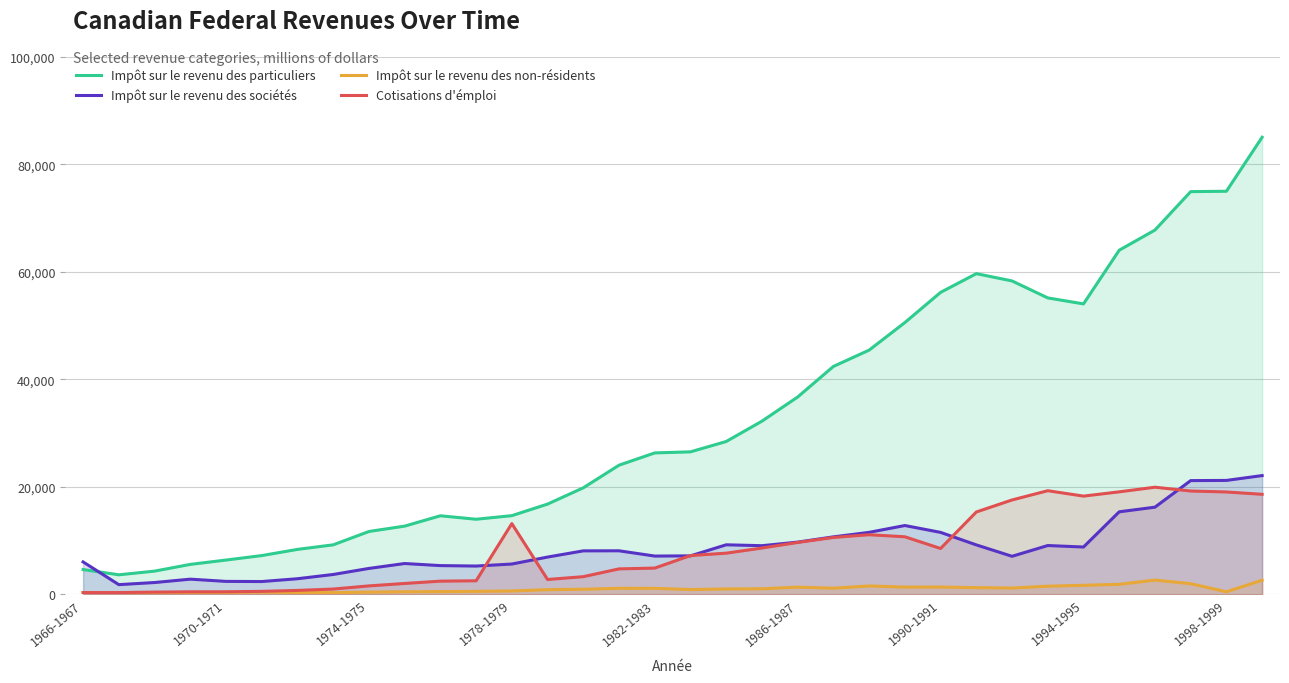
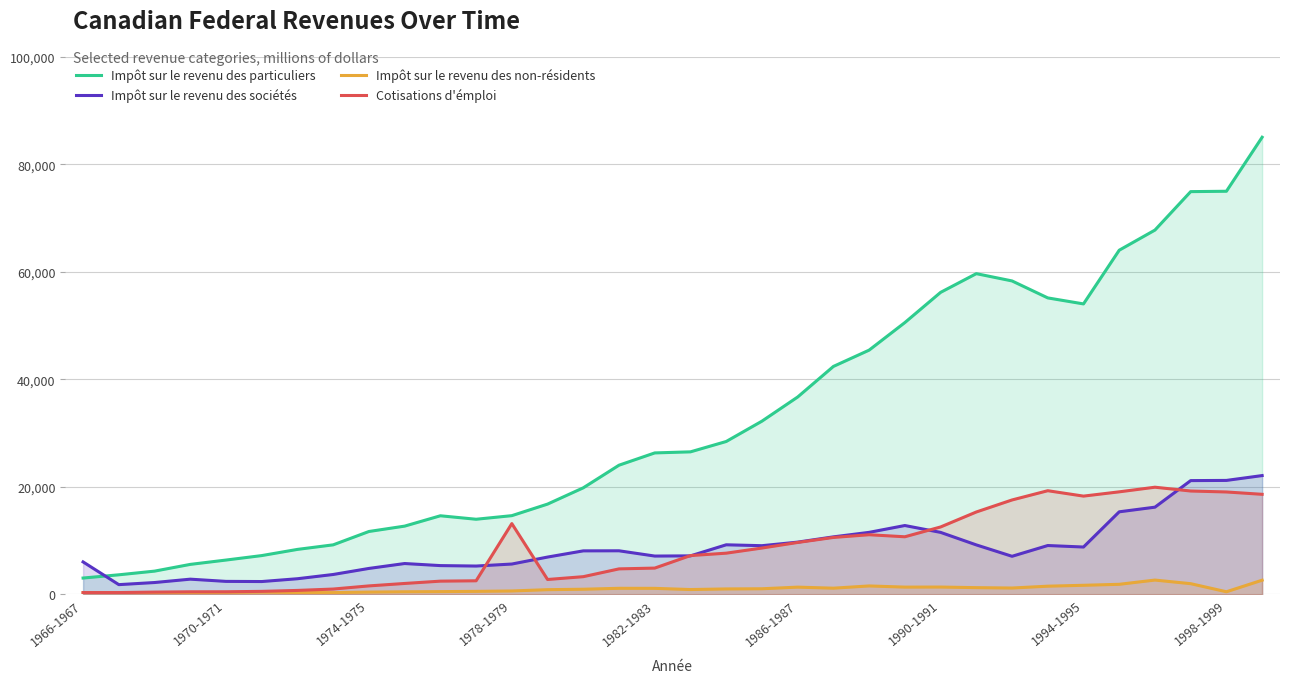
Impôt sur le revenu des particuliers, 1966-1967: 5,000 -> 3,000
Cotisations d'émploi, 1990-1991: 9,000 -> 13,000
